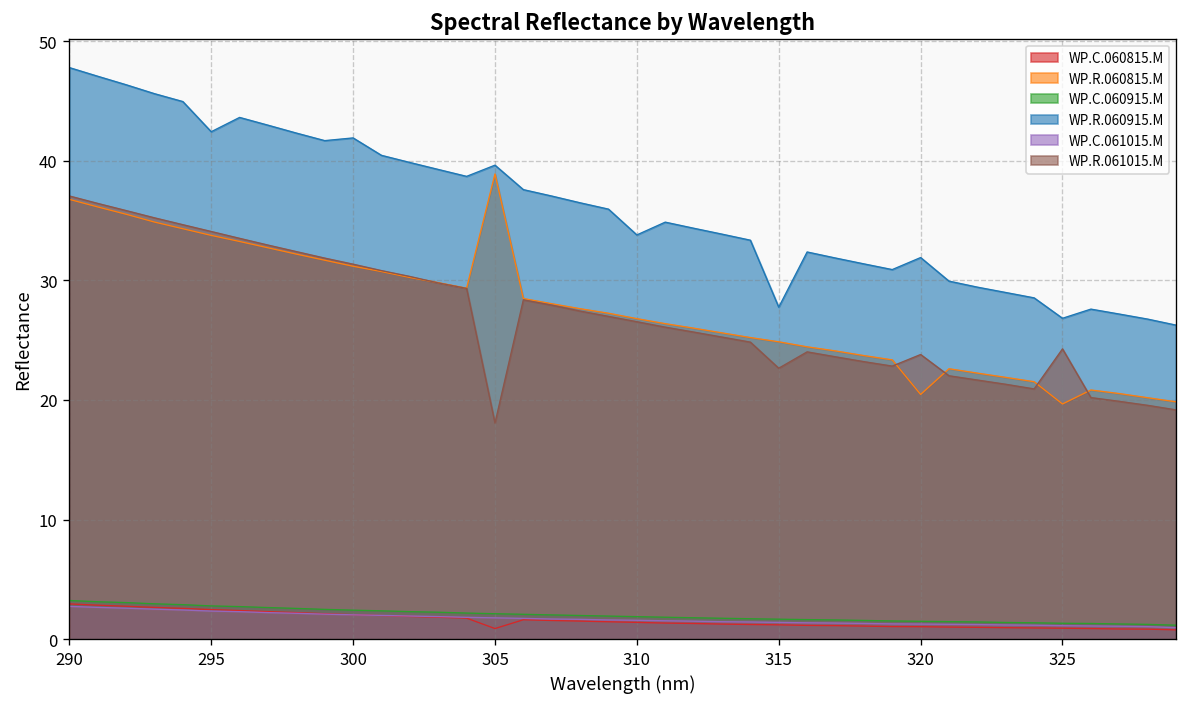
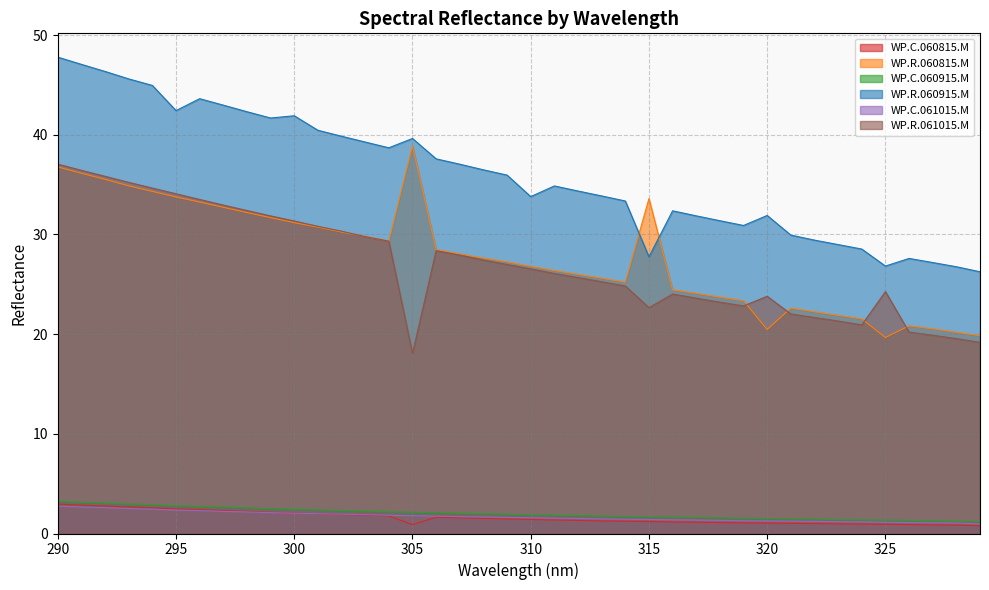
WP.R.060815.M, 315: 25 -> 34
